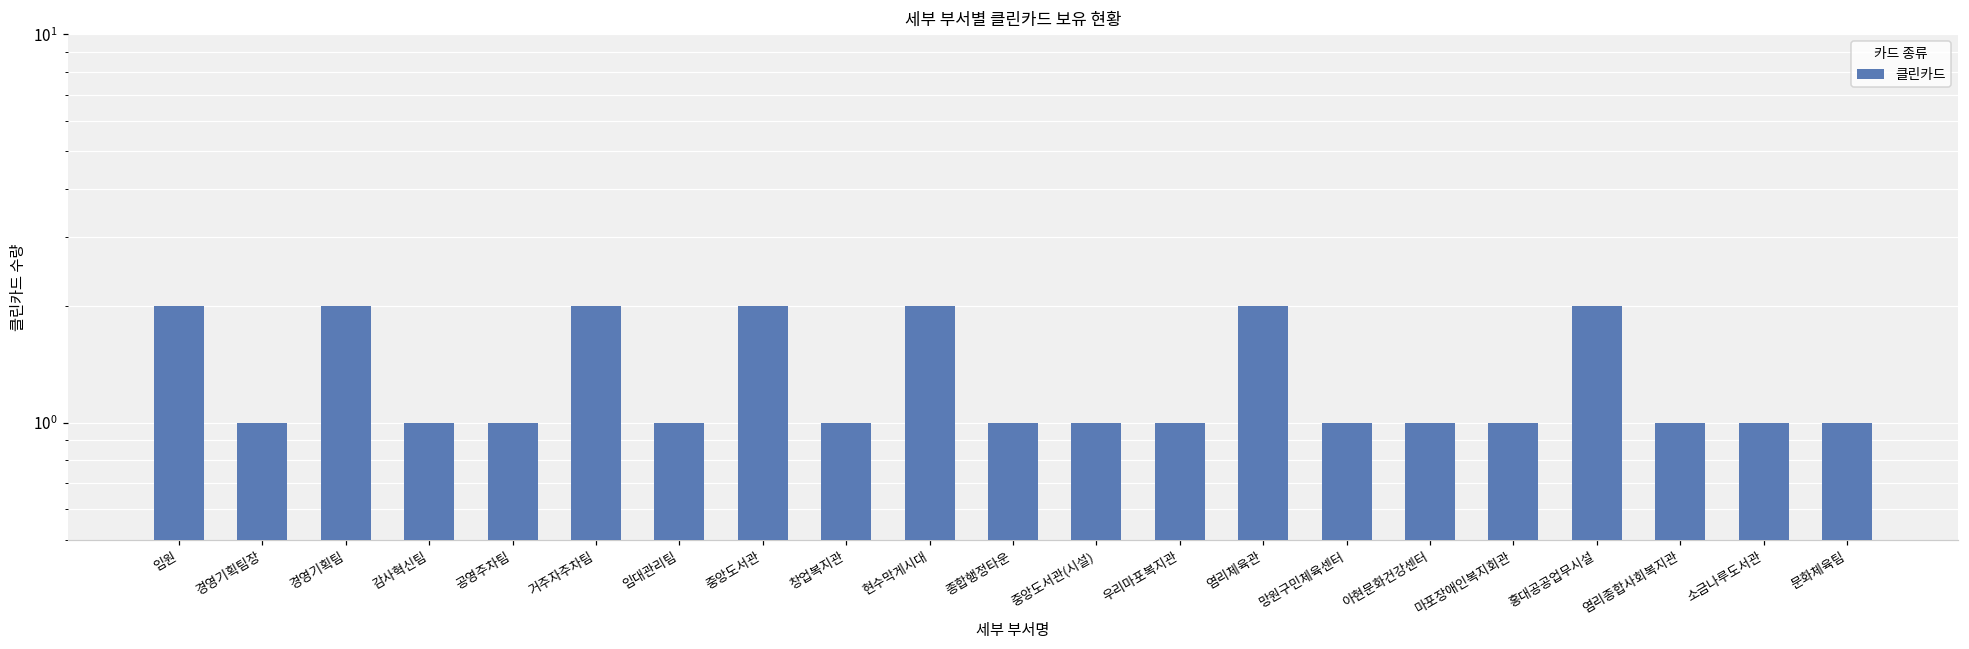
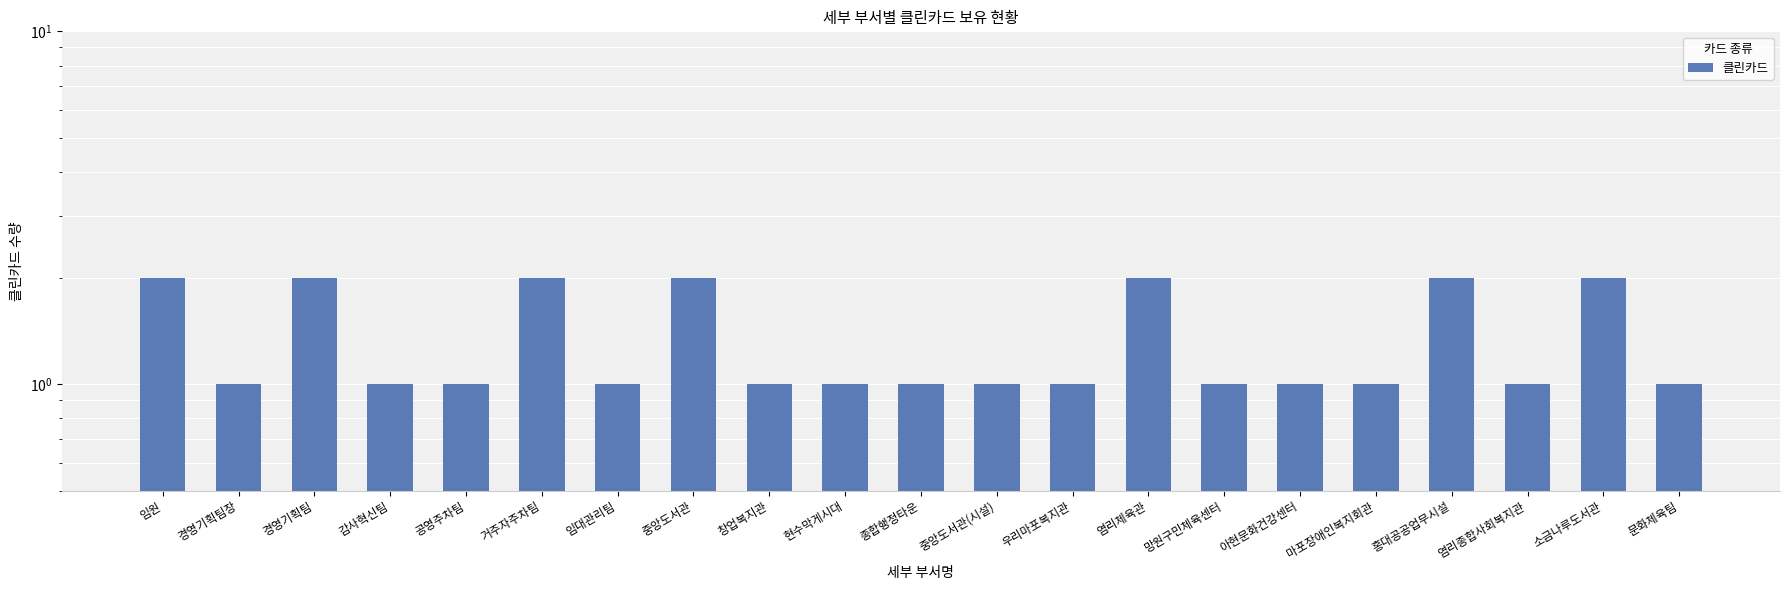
현수막게시대: 2 -> 1
소금나루도서관: 1 -> 2
